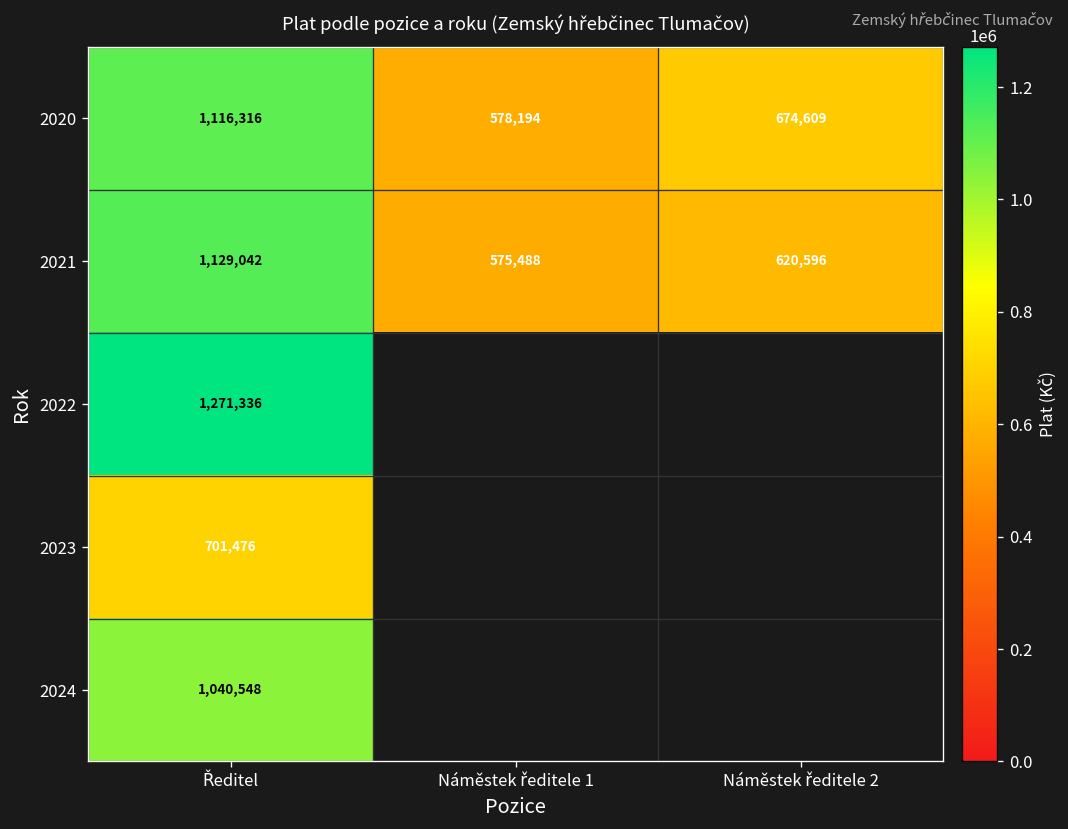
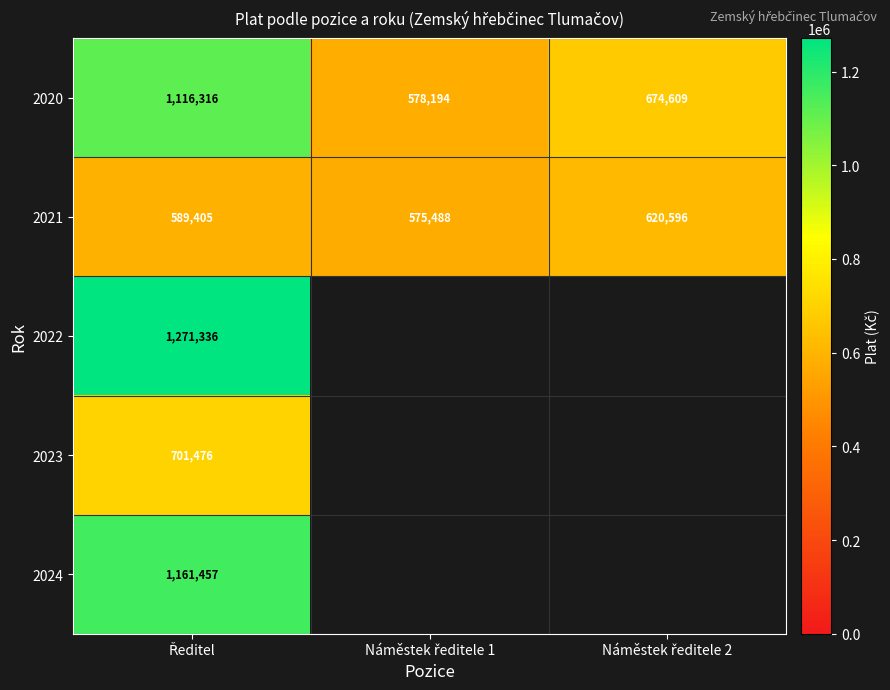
2021, Ředitel: 1,129,042 -> 589,405
2024, Ředitel: 1,040,548 -> 1,161,457
